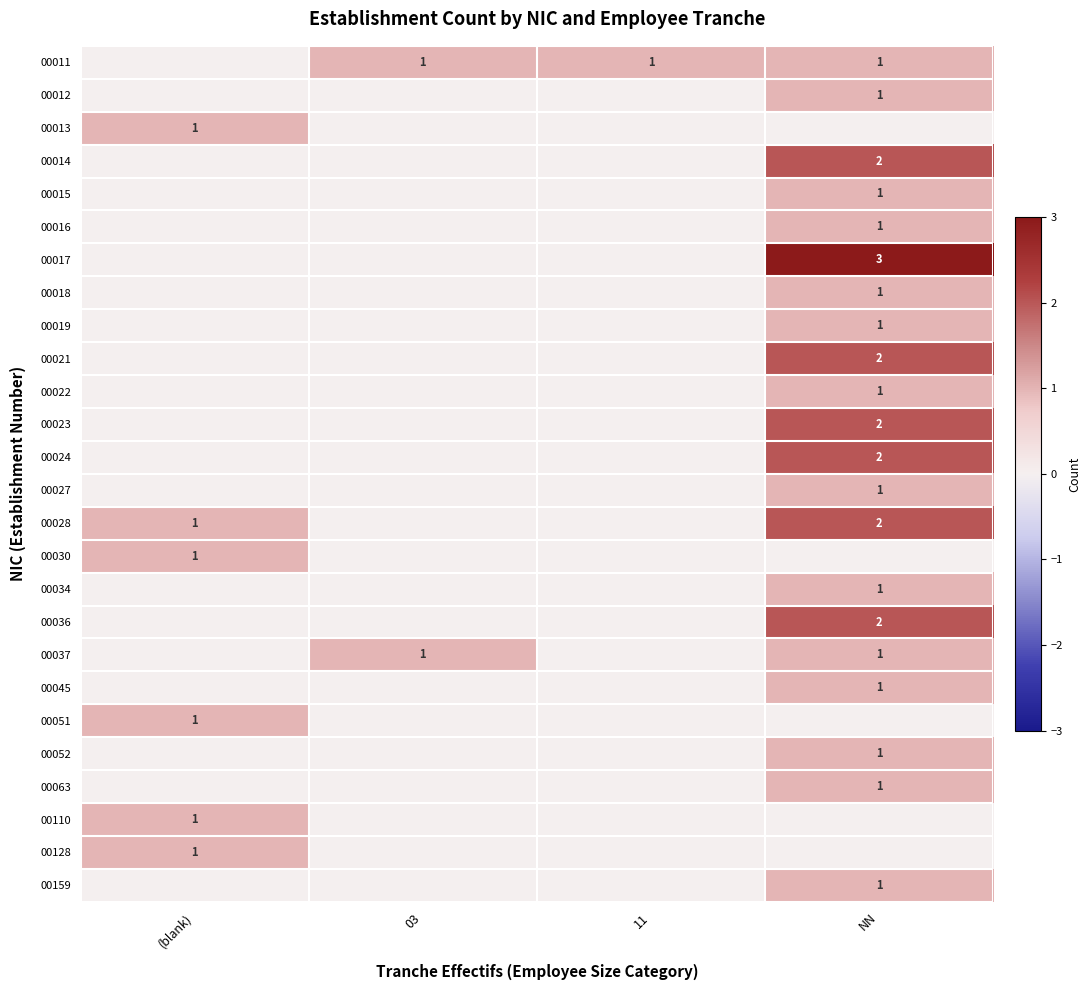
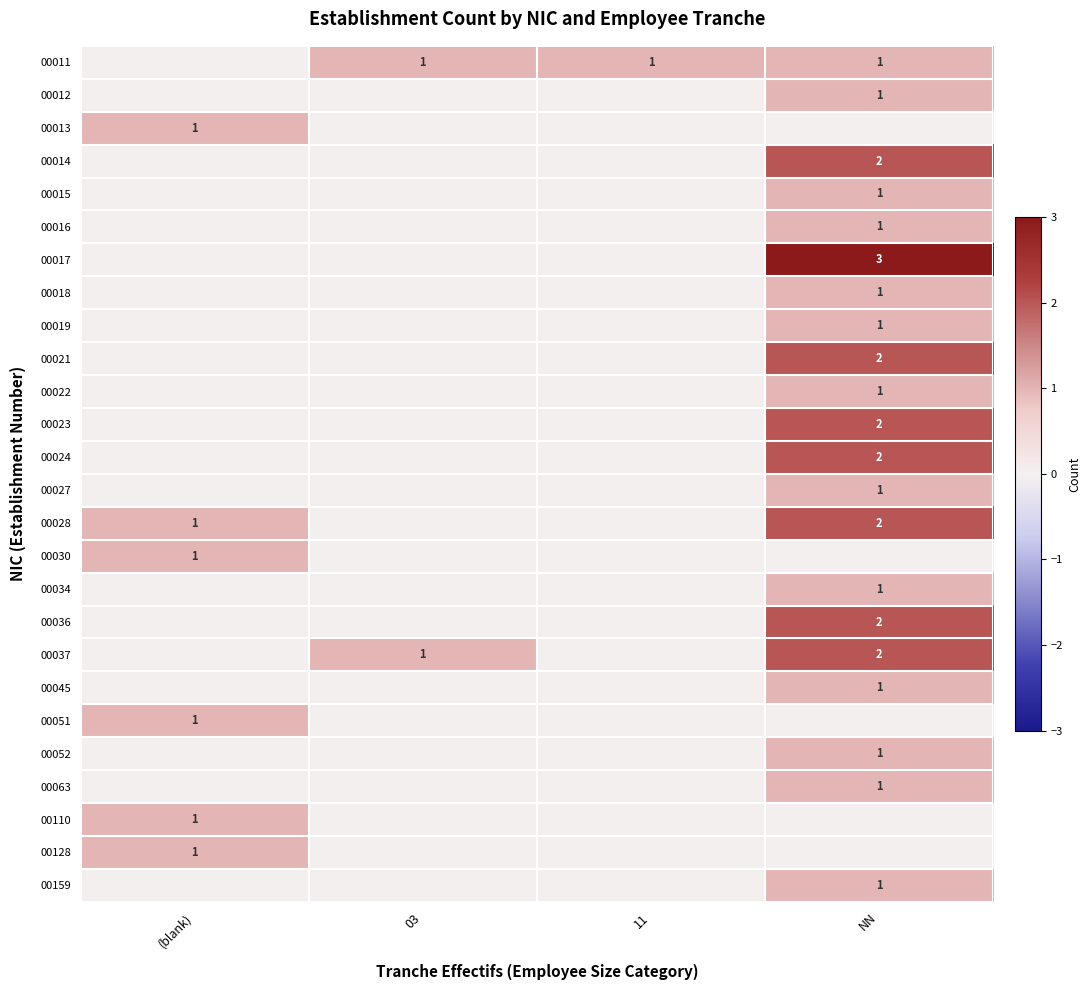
00037, NN: 1 -> 2
